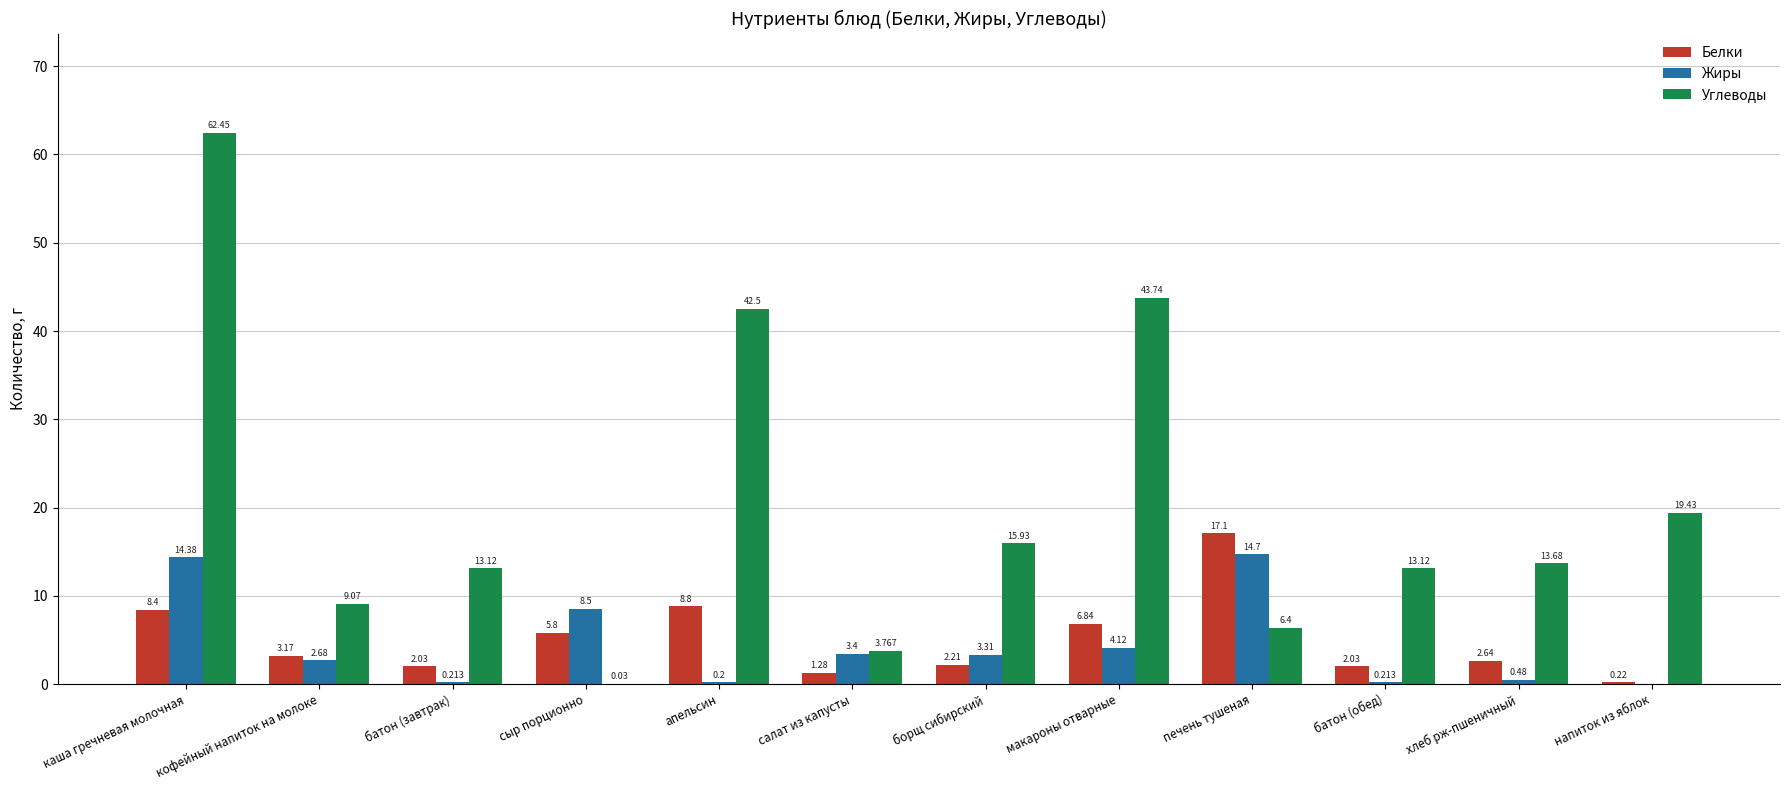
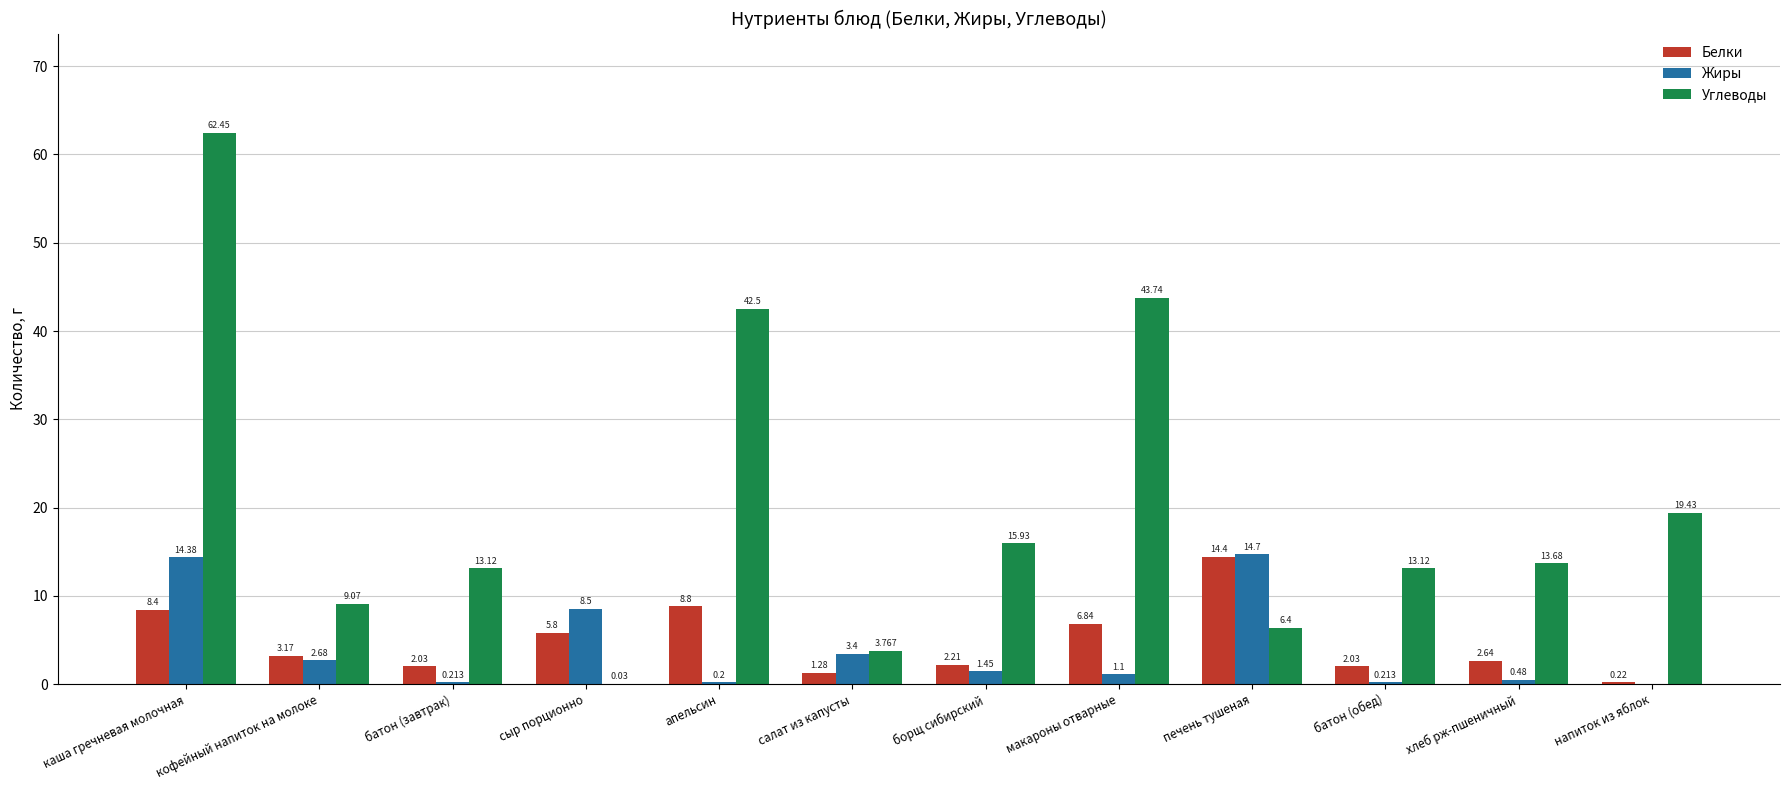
Жиры, борщ сибирский: 3.31 -> 1.45
Жиры, макароны отварные: 4.12 -> 1.1
Белки, печень тушеная: 17.1 -> 14.4
